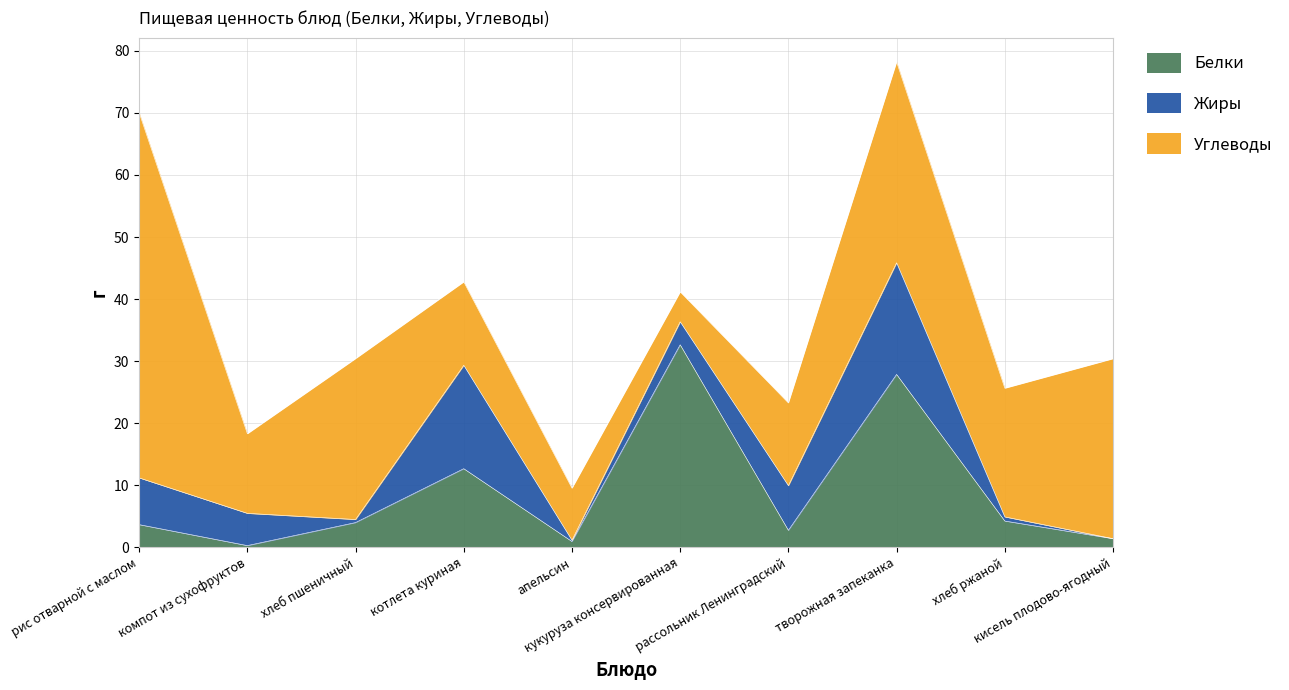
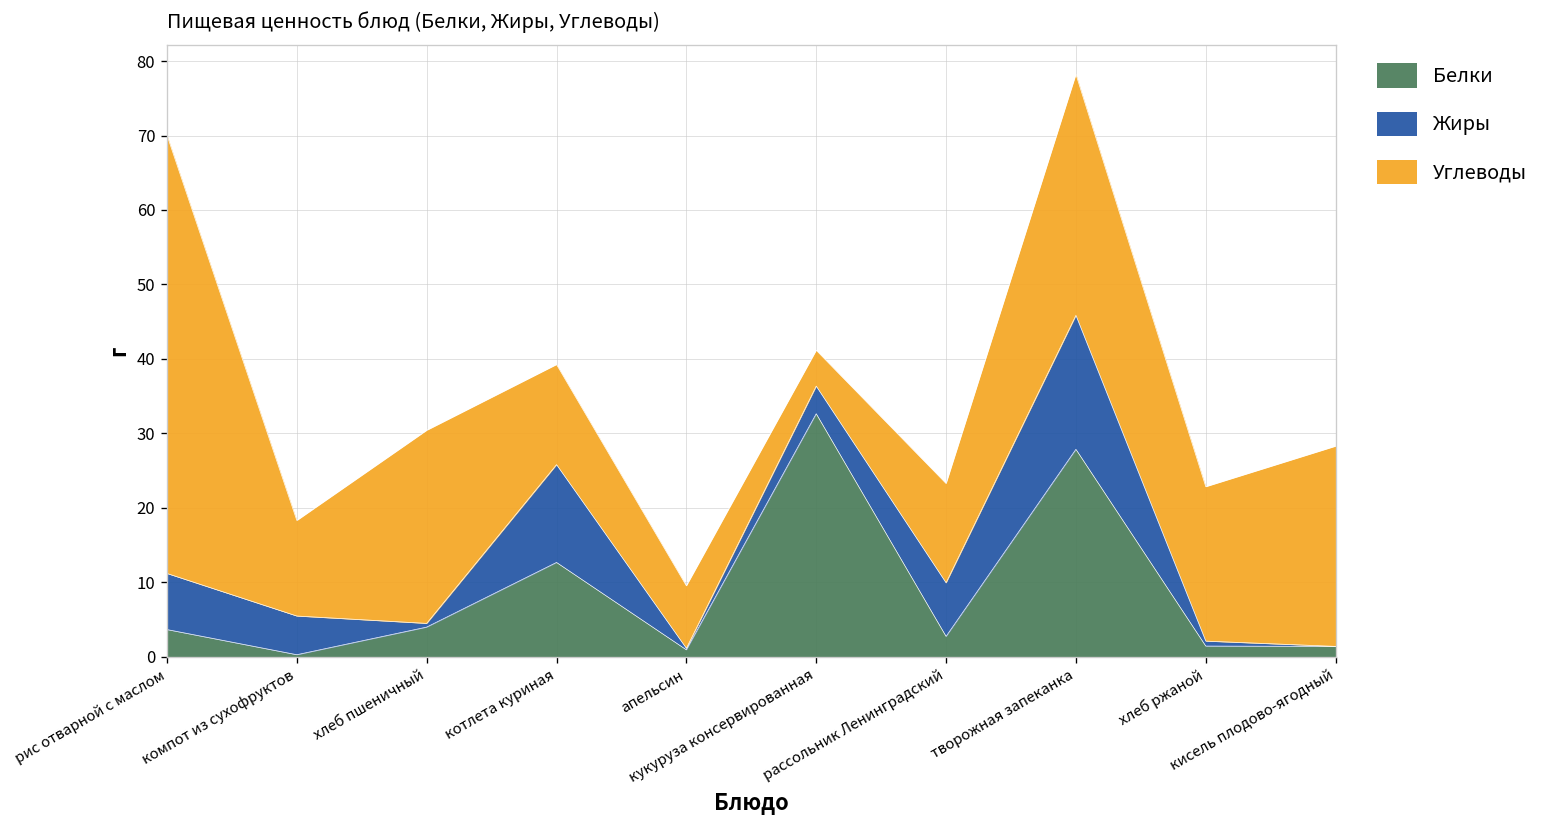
Жиры, котлета куриная: 17 -> 13
Белки, хлеб ржаной: 4 -> 1
Углеводы, кисель плодово-ягодный: 29 -> 27
